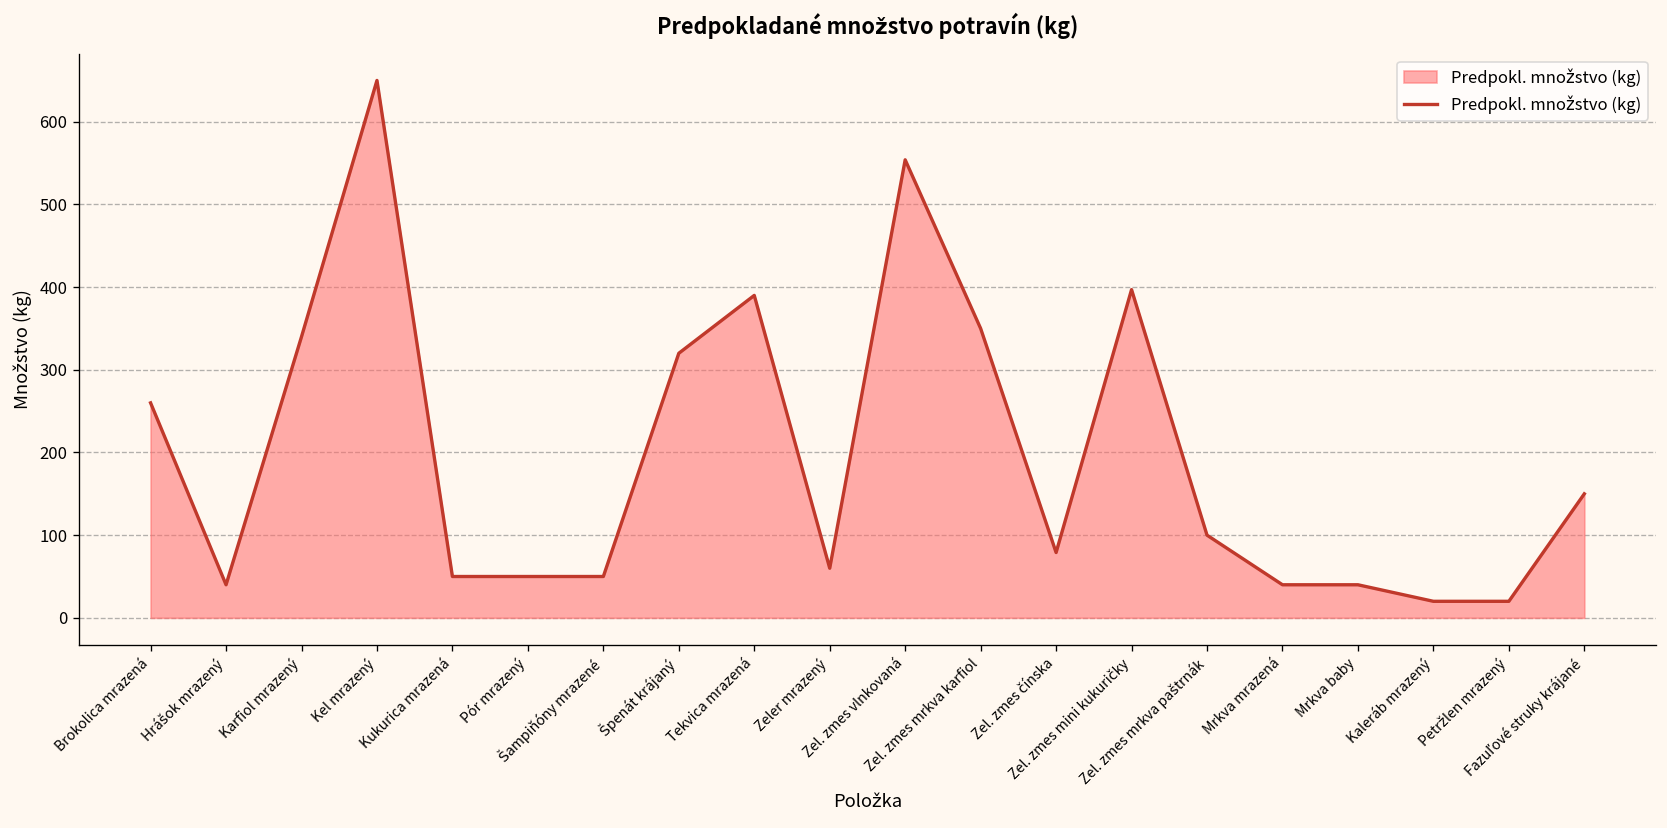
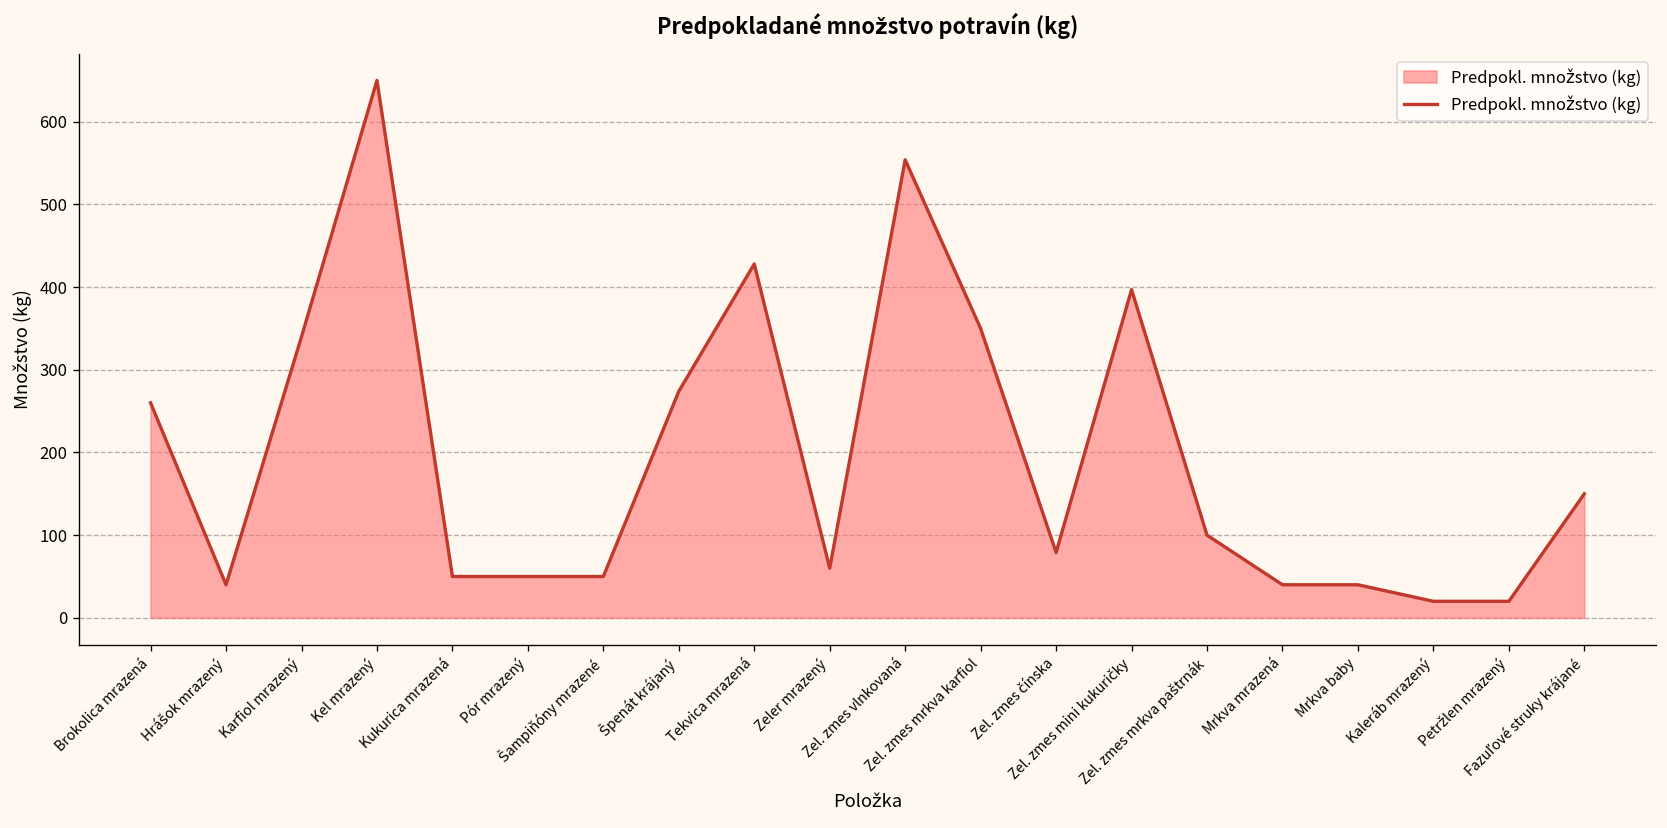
Špenát krájaný: 320 -> 270
Tekvica mrazená: 390 -> 430
